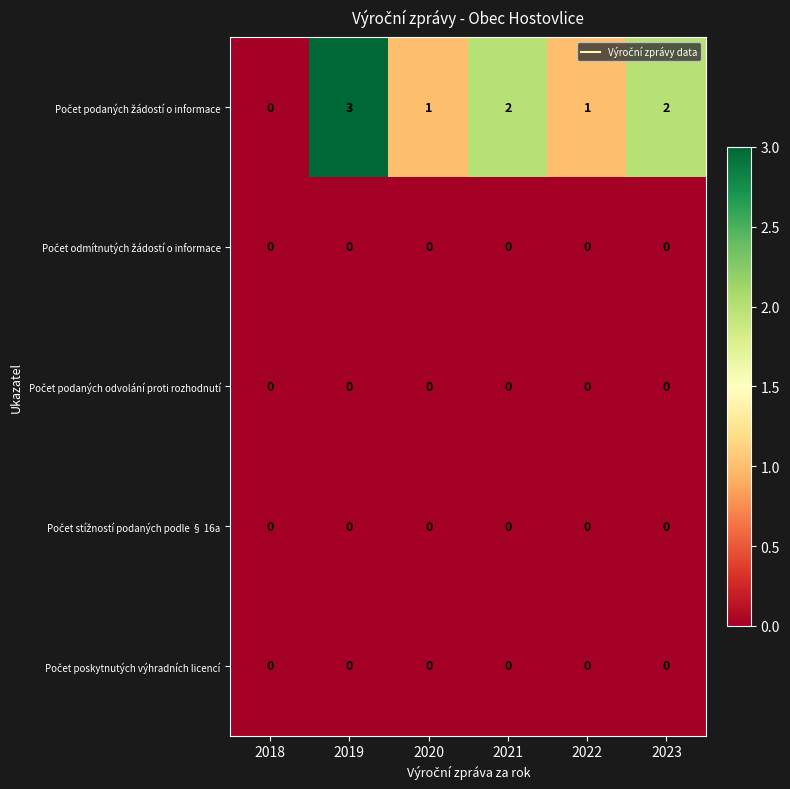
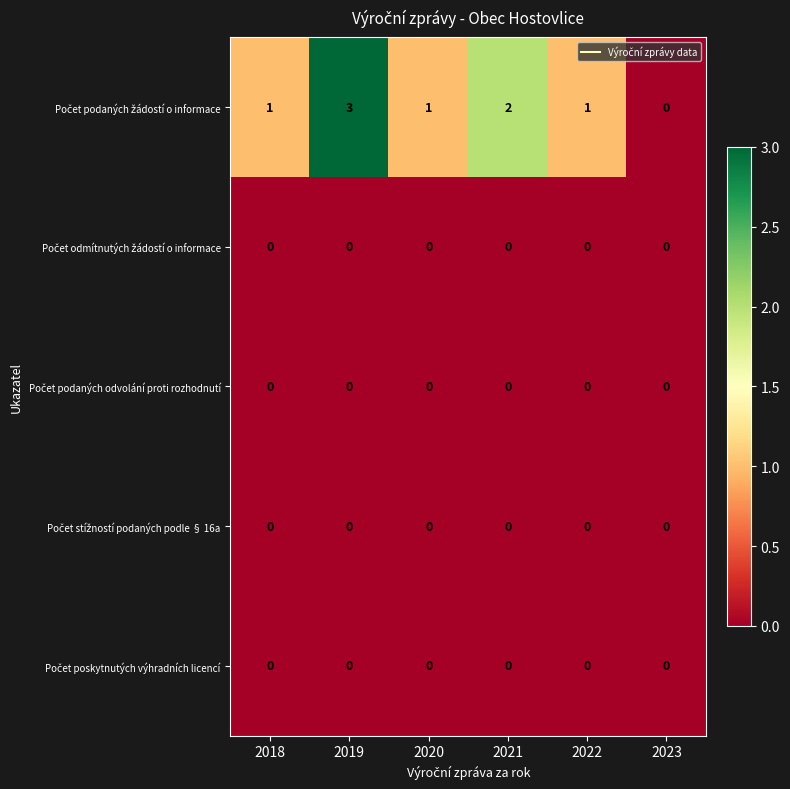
Počet podaných žádostí o informace, 2018: 0 -> 1
Počet podaných žádostí o informace, 2023: 2 -> 0
